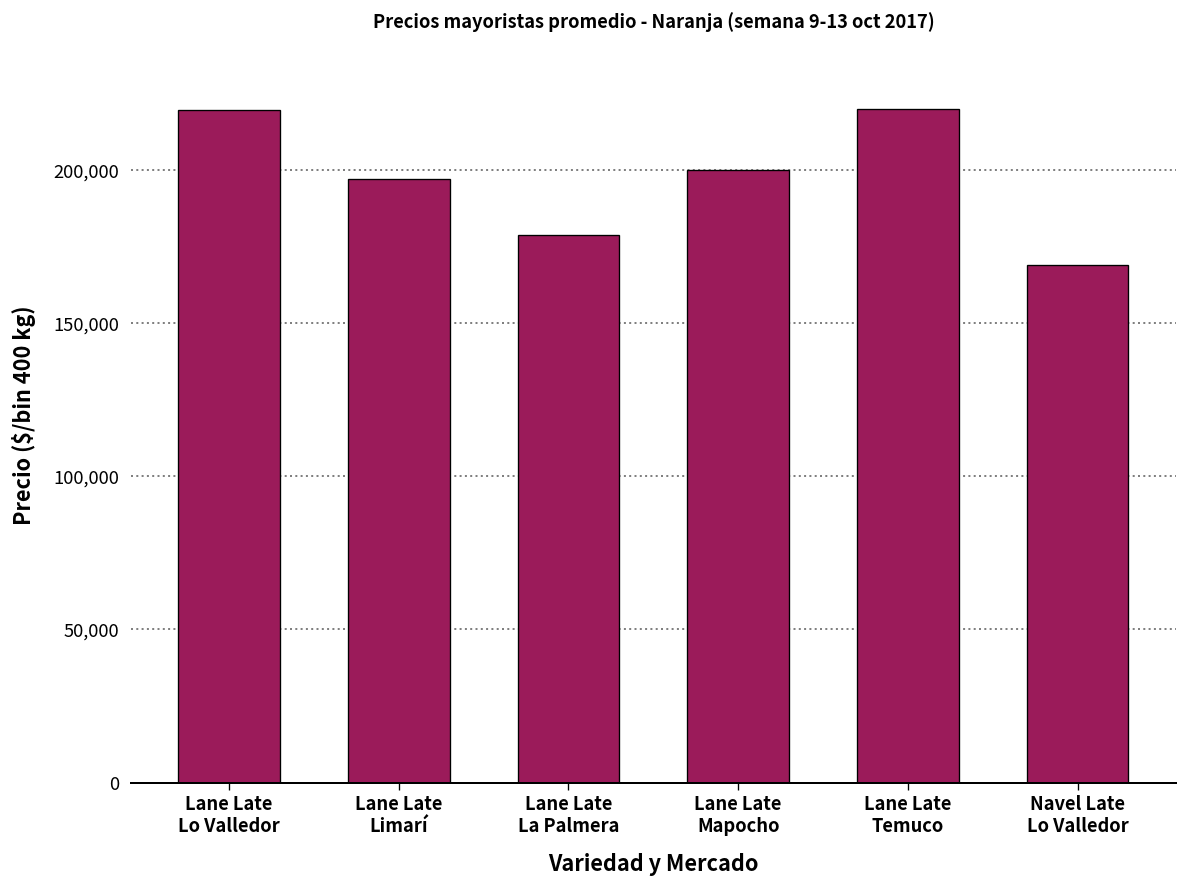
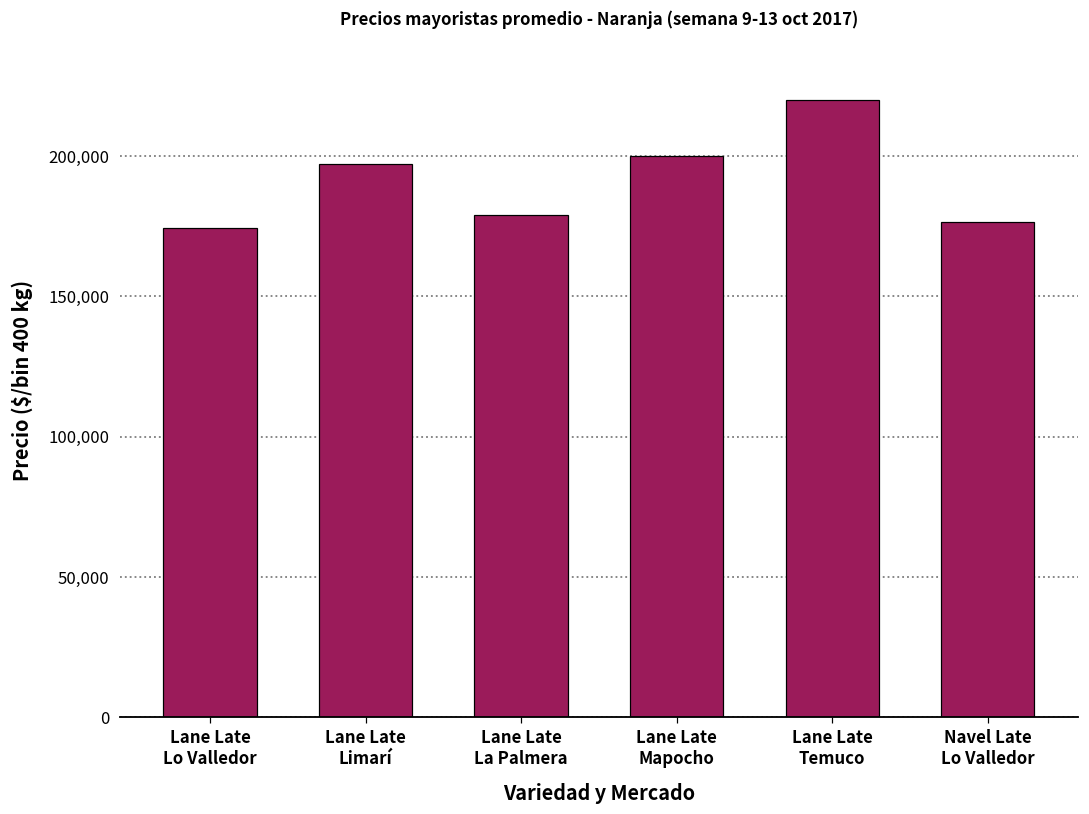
Lane Late Lo Valledor: 219,000 -> 174,000
Navel Late Lo Valledor: 169,000 -> 177,000
